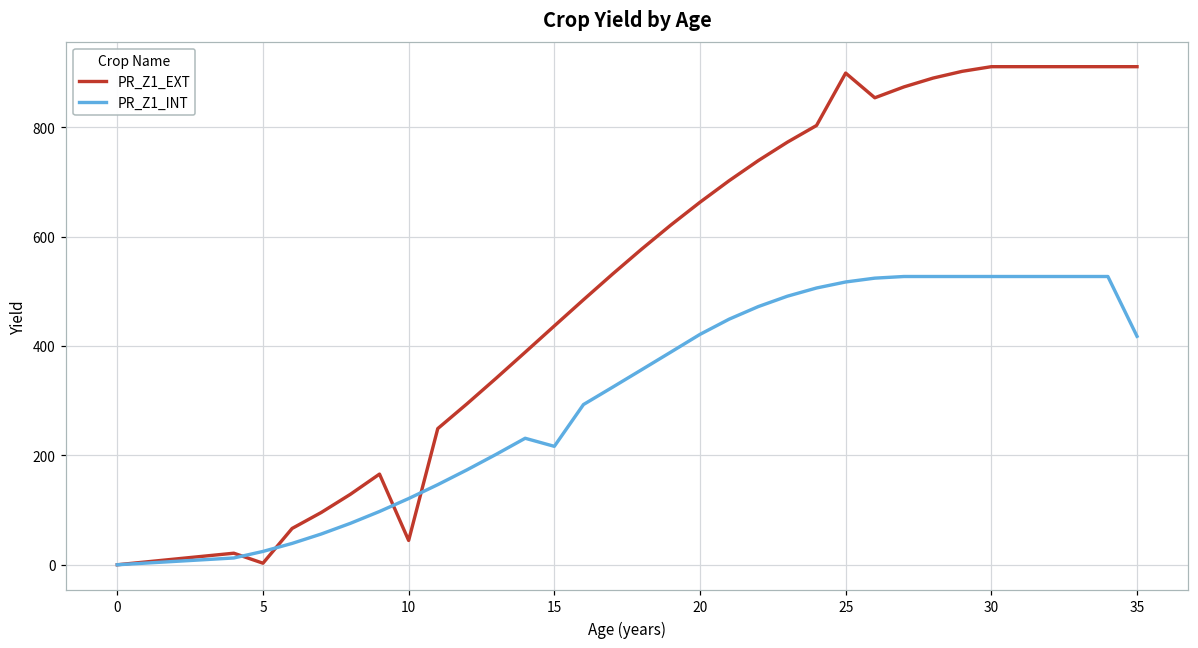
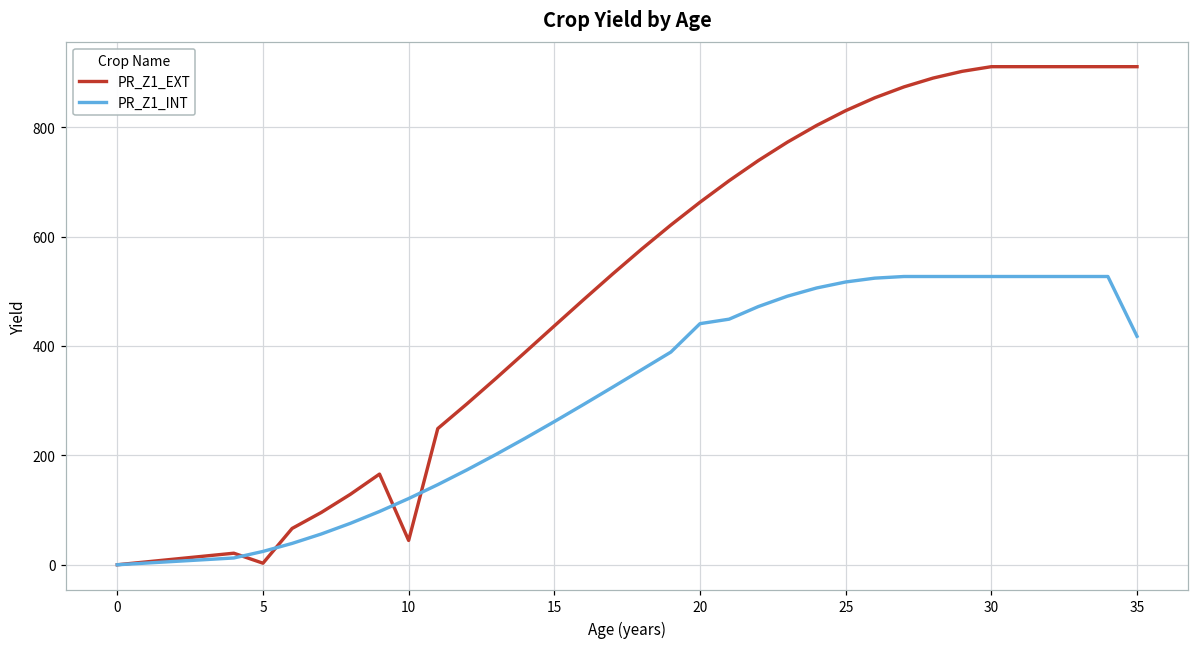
PR_Z1_INT, 15: 220 -> 260
PR_Z1_INT, 20: 420 -> 440
PR_Z1_EXT, 25: 900 -> 830
